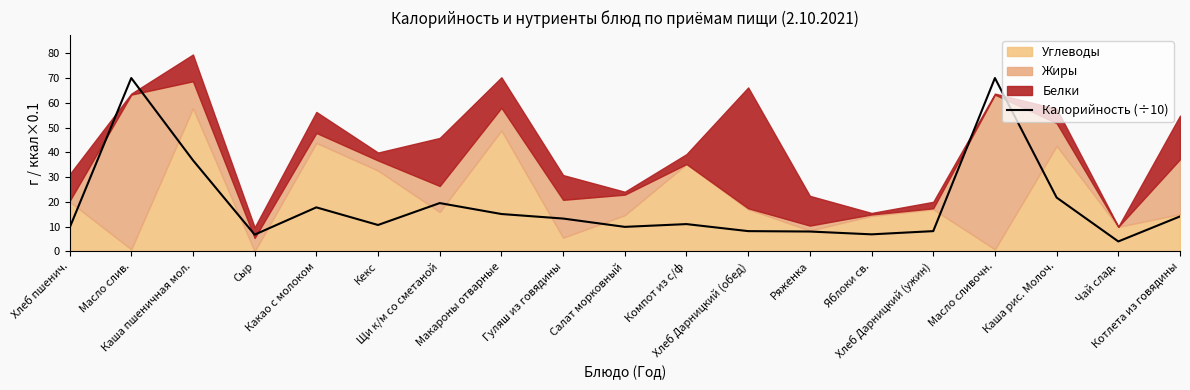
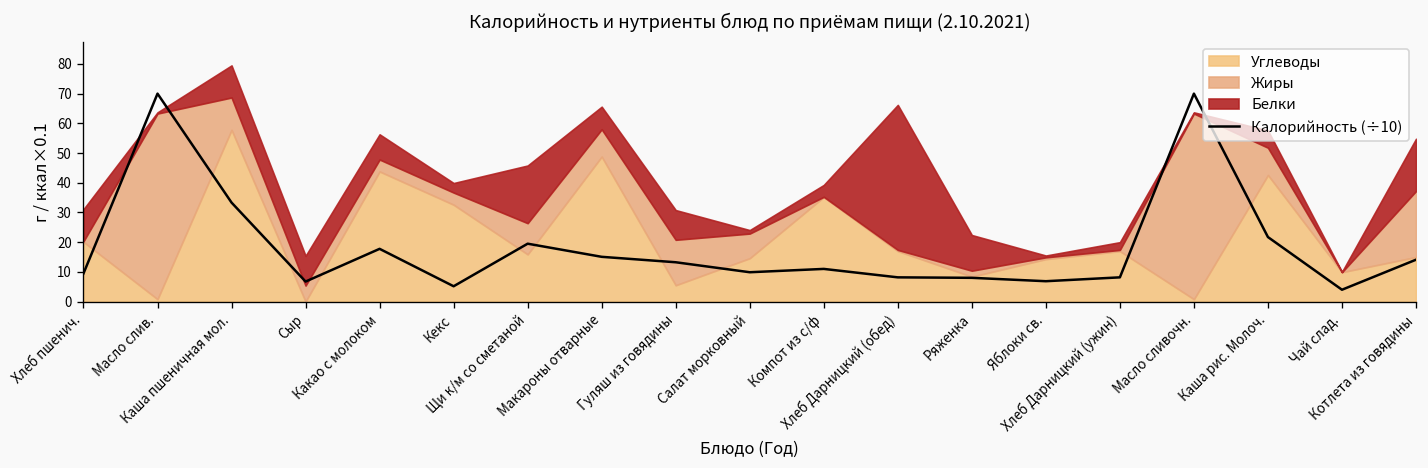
Калорийность (÷10), Каша пшеничная мол.: 37 -> 33
Белки, Сыр: 4 -> 10
Калорийность (÷10), Кекс: 11 -> 5
Белки, Макароны отварные: 12 -> 8
